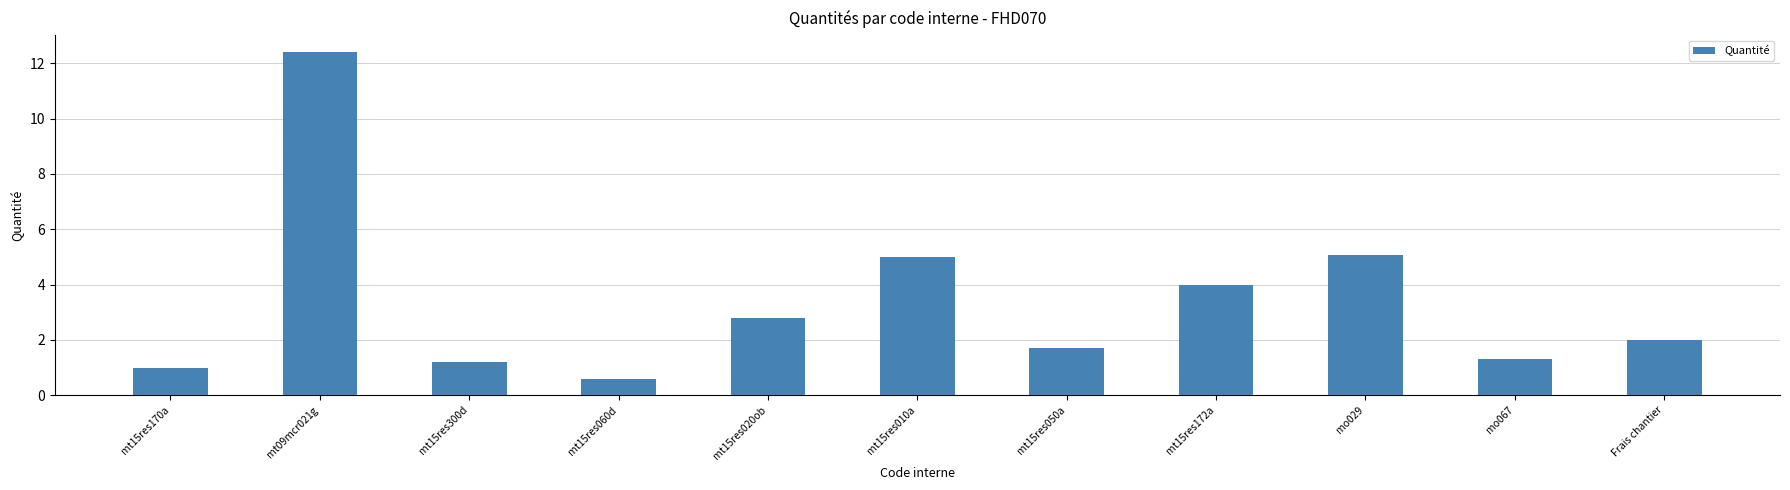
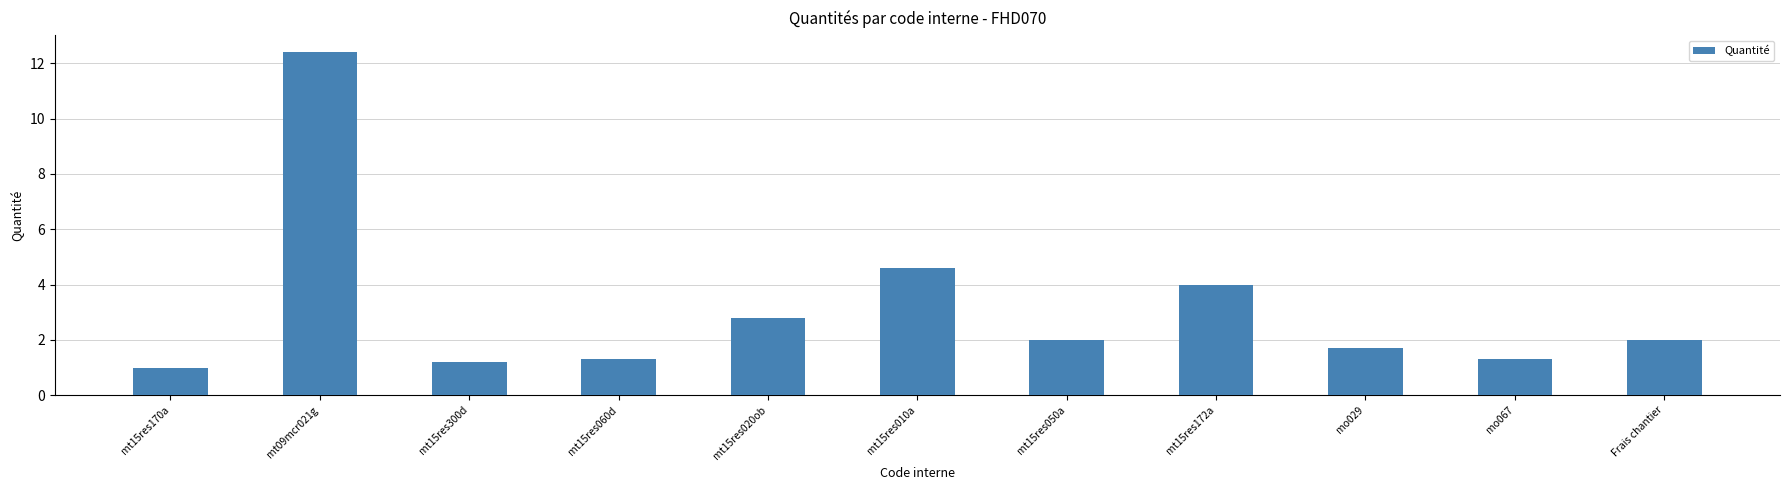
mt15res060d: 0.6 -> 1.3
mt15res010a: 5.0 -> 4.6
mt15res050a: 1.7 -> 2.0
mo029: 5.1 -> 1.7
